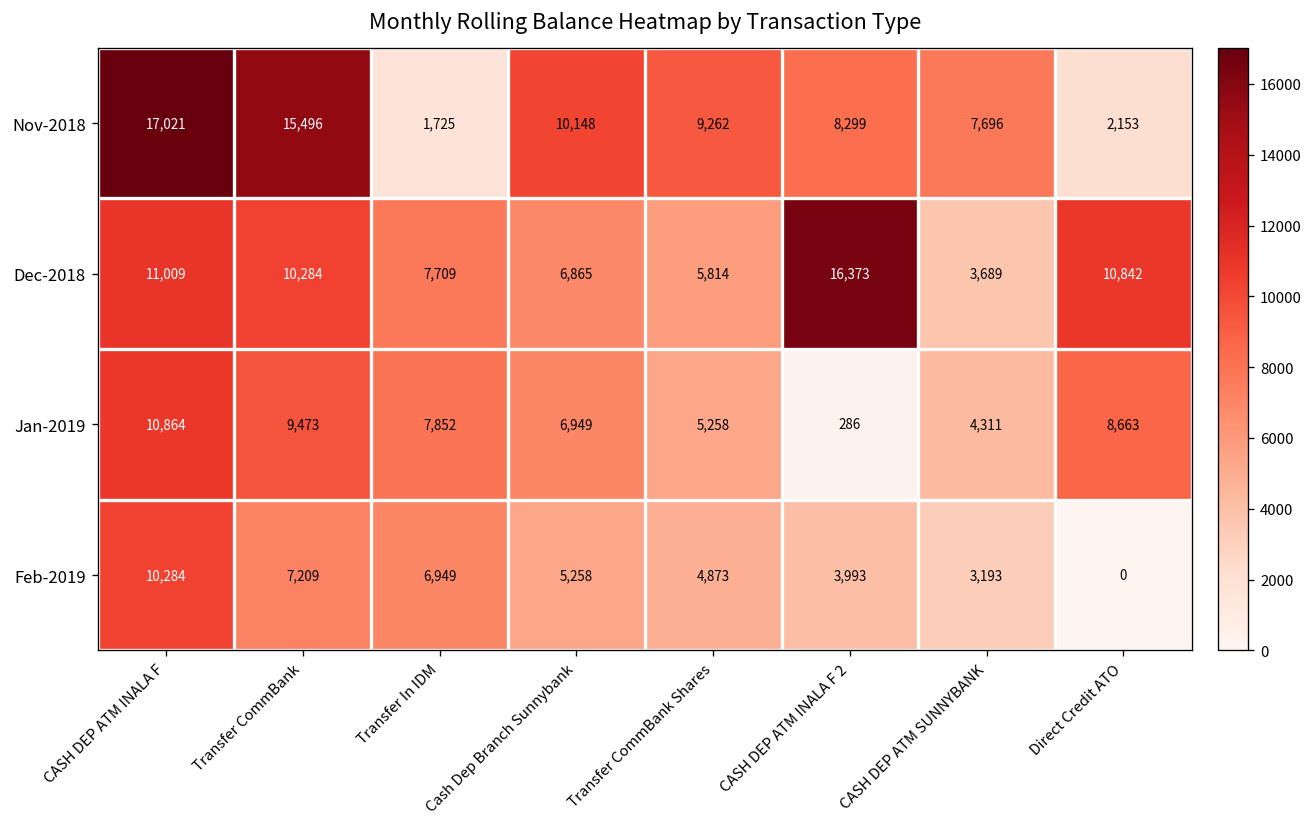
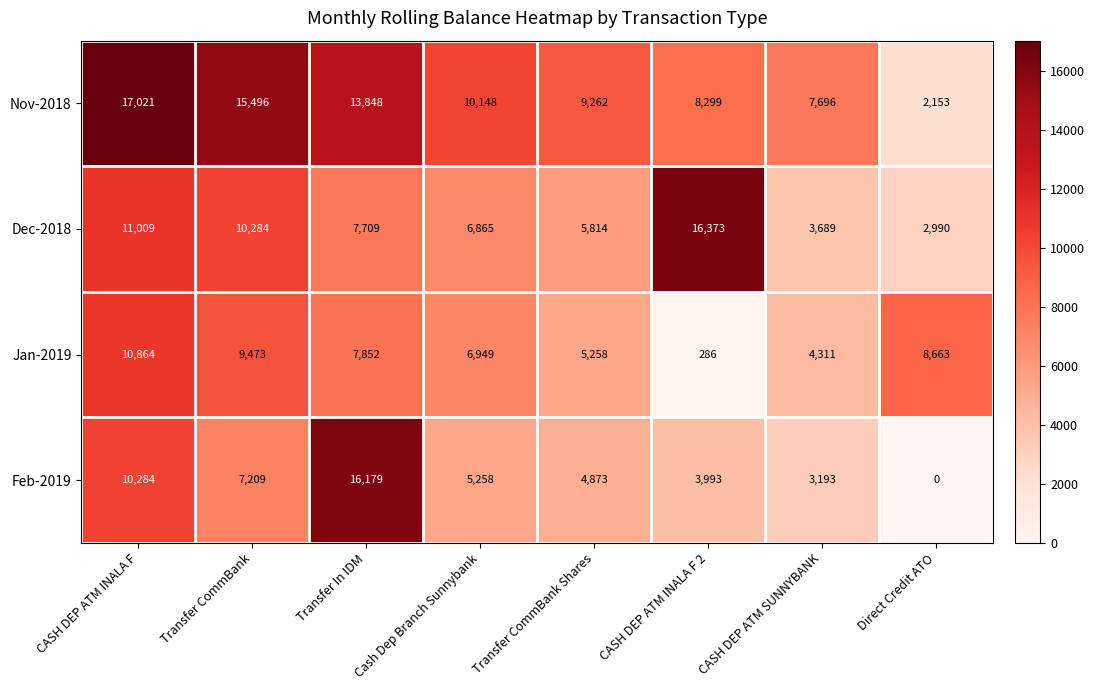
Nov-2018, Transfer In IDM: 1,725 -> 13,848
Dec-2018, Direct Credit ATO: 10,842 -> 2,990
Feb-2019, Transfer In IDM: 6,949 -> 16,179
